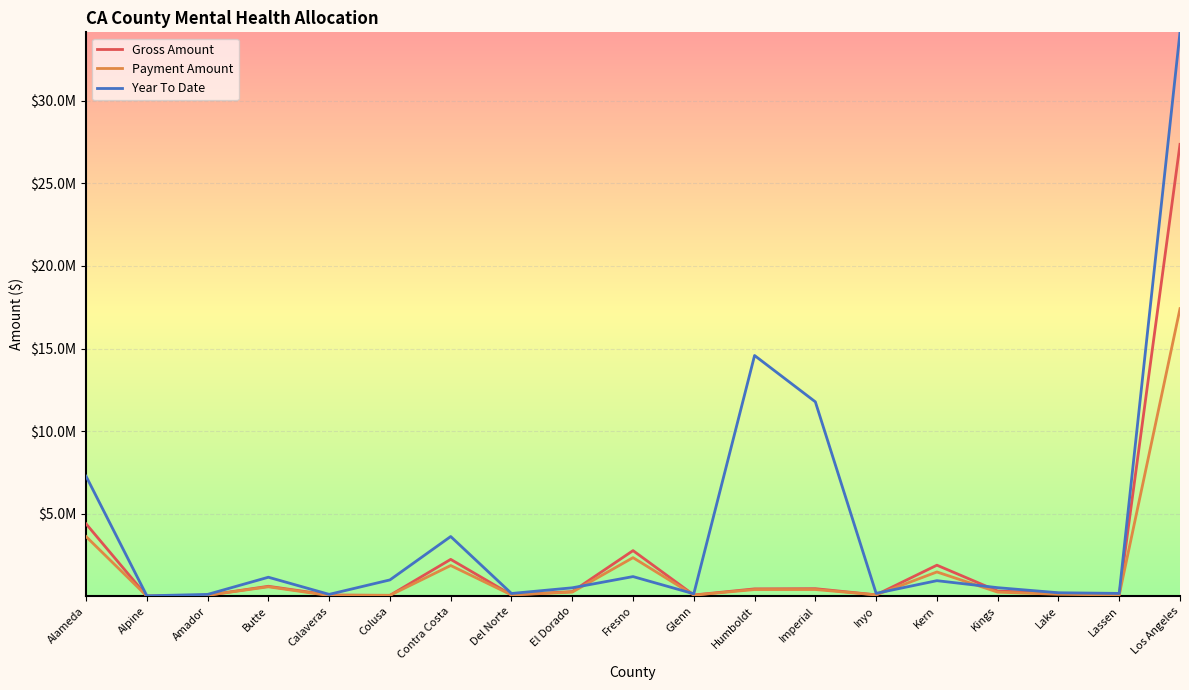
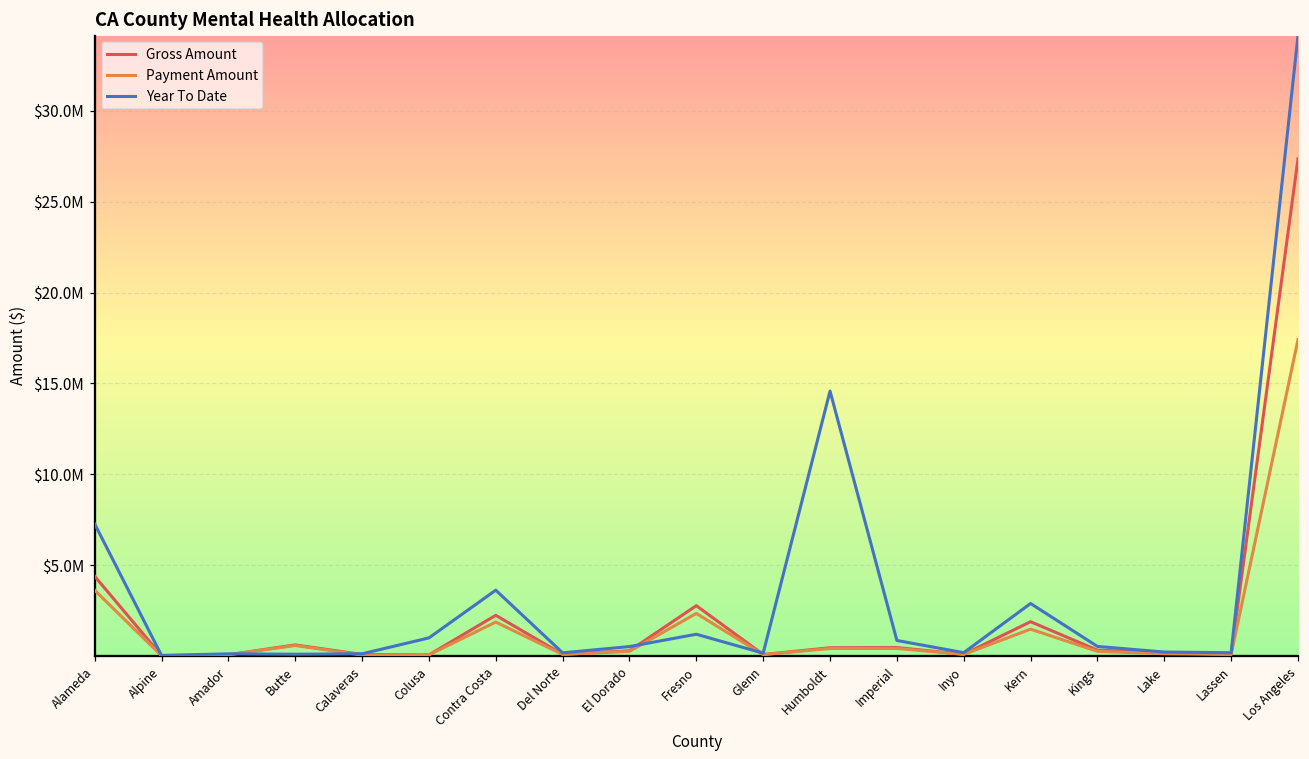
Year To Date, Butte: $1200000 -> $100000
Year To Date, Imperial: $11800000 -> $900000
Year To Date, Kern: $1000000 -> $2900000
